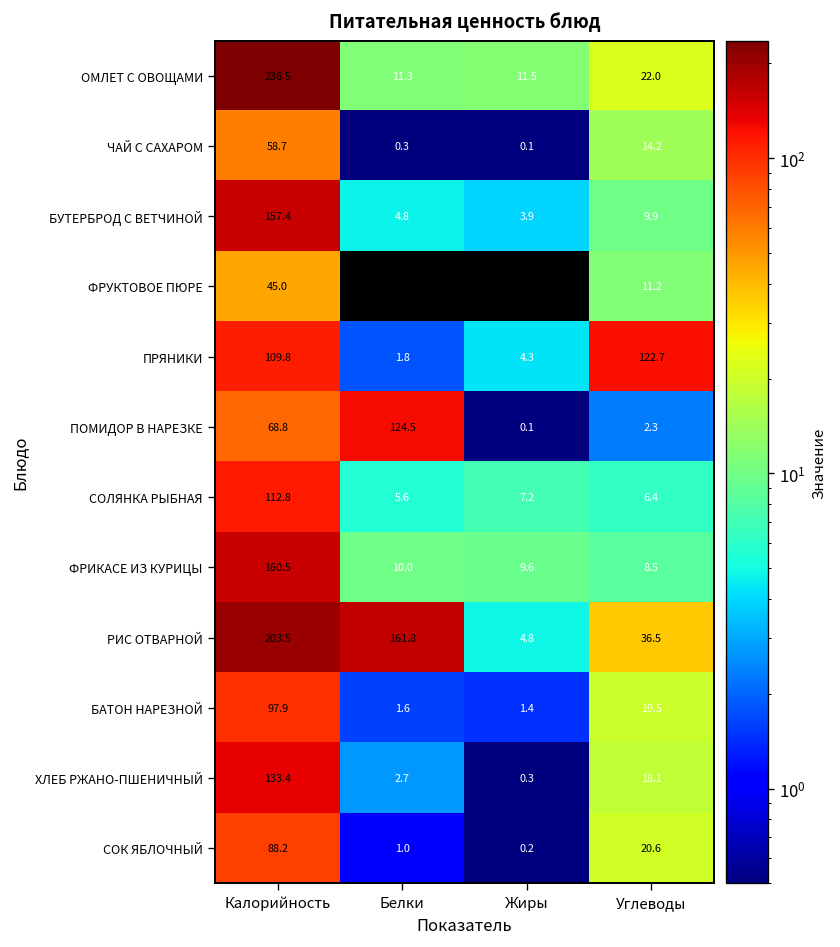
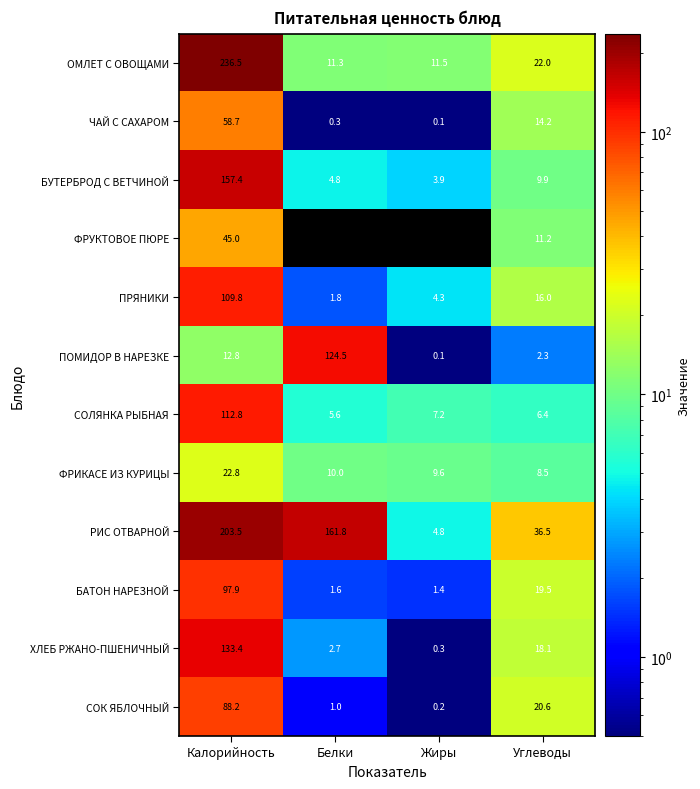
ПРЯНИКИ, Углеводы: 122.7 -> 16.0
ПОМИДОР В НАРЕЗКЕ, Калорийность: 68.8 -> 12.8
ФРИКАСЕ ИЗ КУРИЦЫ, Калорийность: 160.5 -> 22.8
